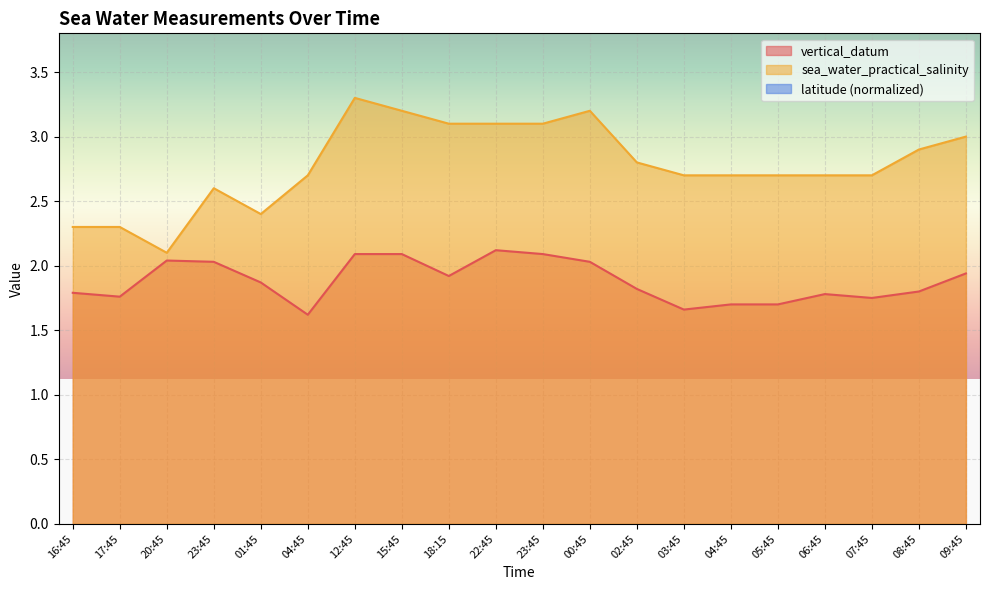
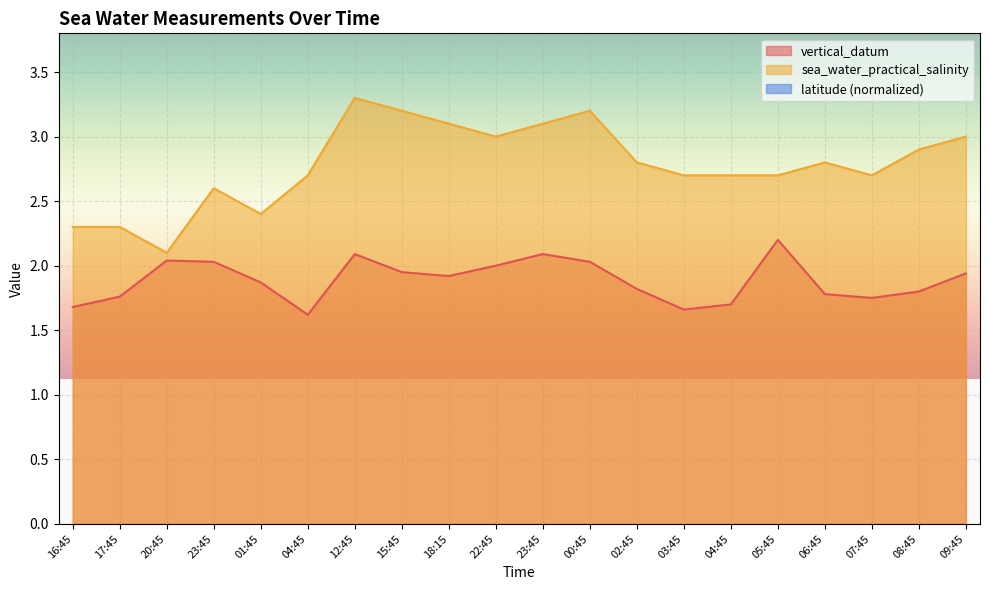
vertical_datum, 16:45: 1.79 -> 1.68
vertical_datum, 15:45: 2.09 -> 1.95
vertical_datum, 22:45: 2.12 -> 2.00
sea_water_practical_salinity, 22:45: 3.1 -> 3.0
vertical_datum, 05:45: 1.7 -> 2.2
sea_water_practical_salinity, 06:45: 2.7 -> 2.8
